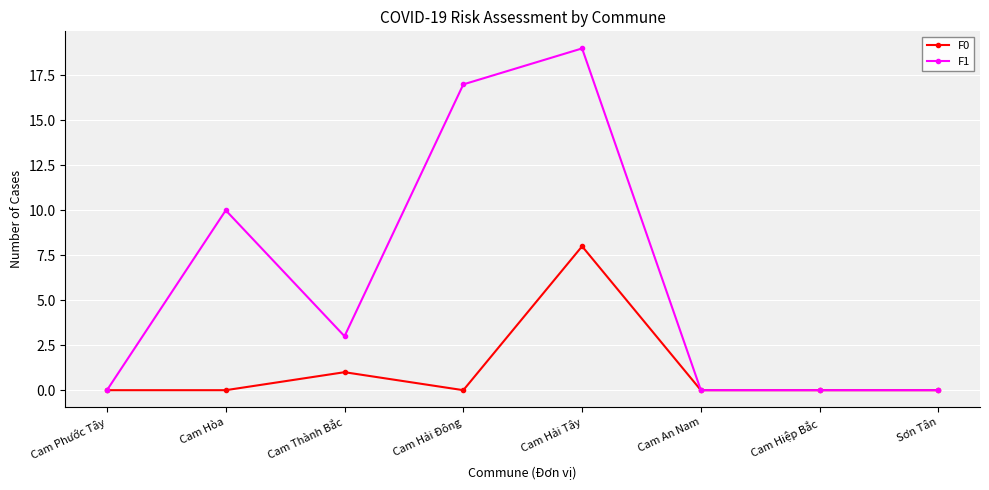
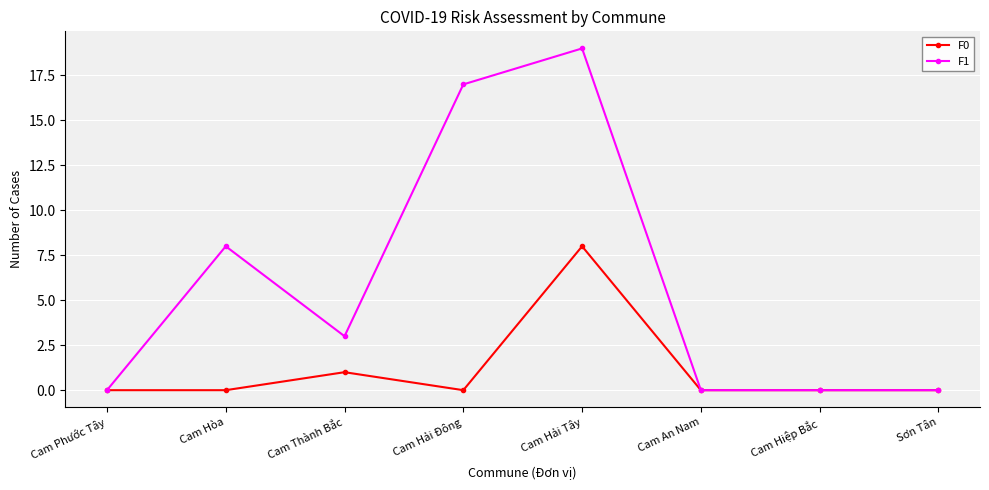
F1, Cam Hòa: 10 -> 8
